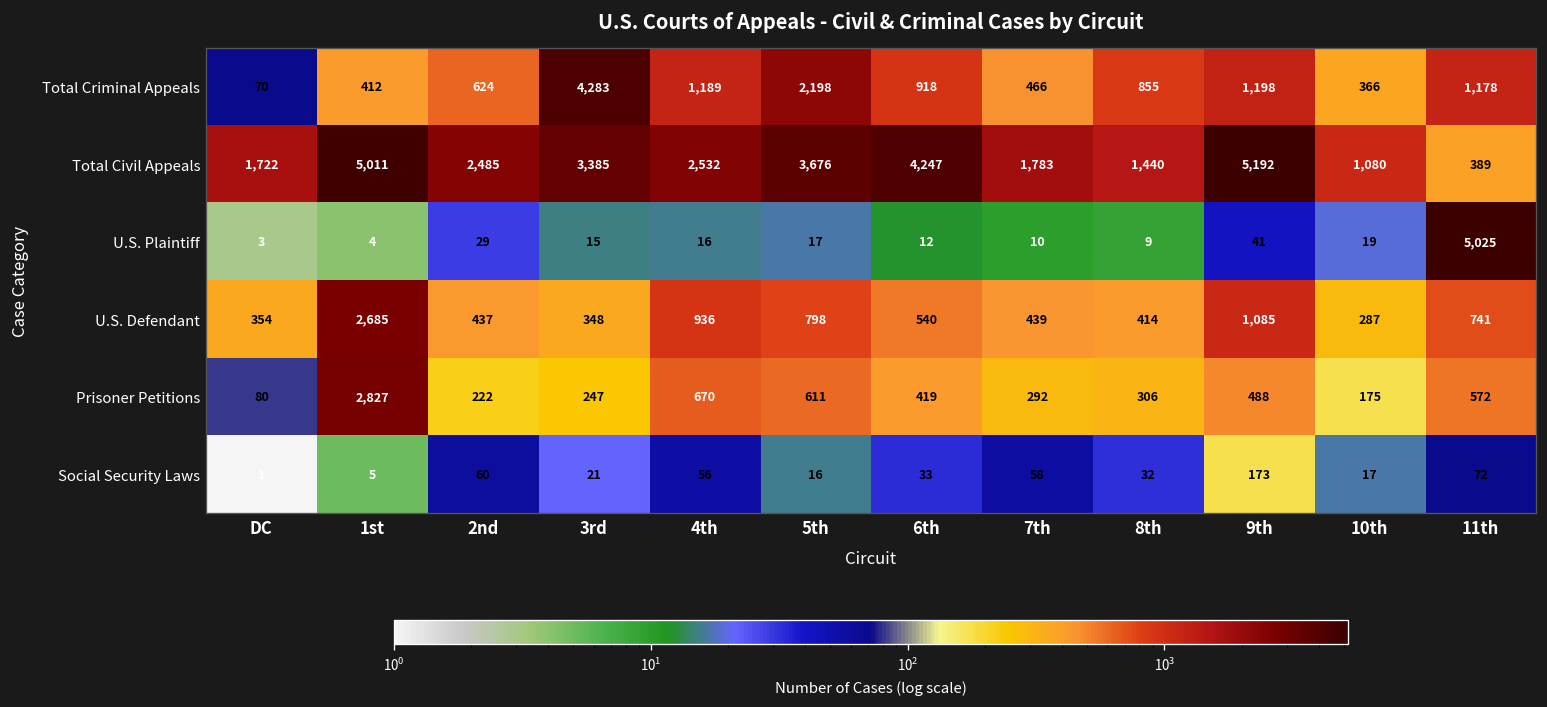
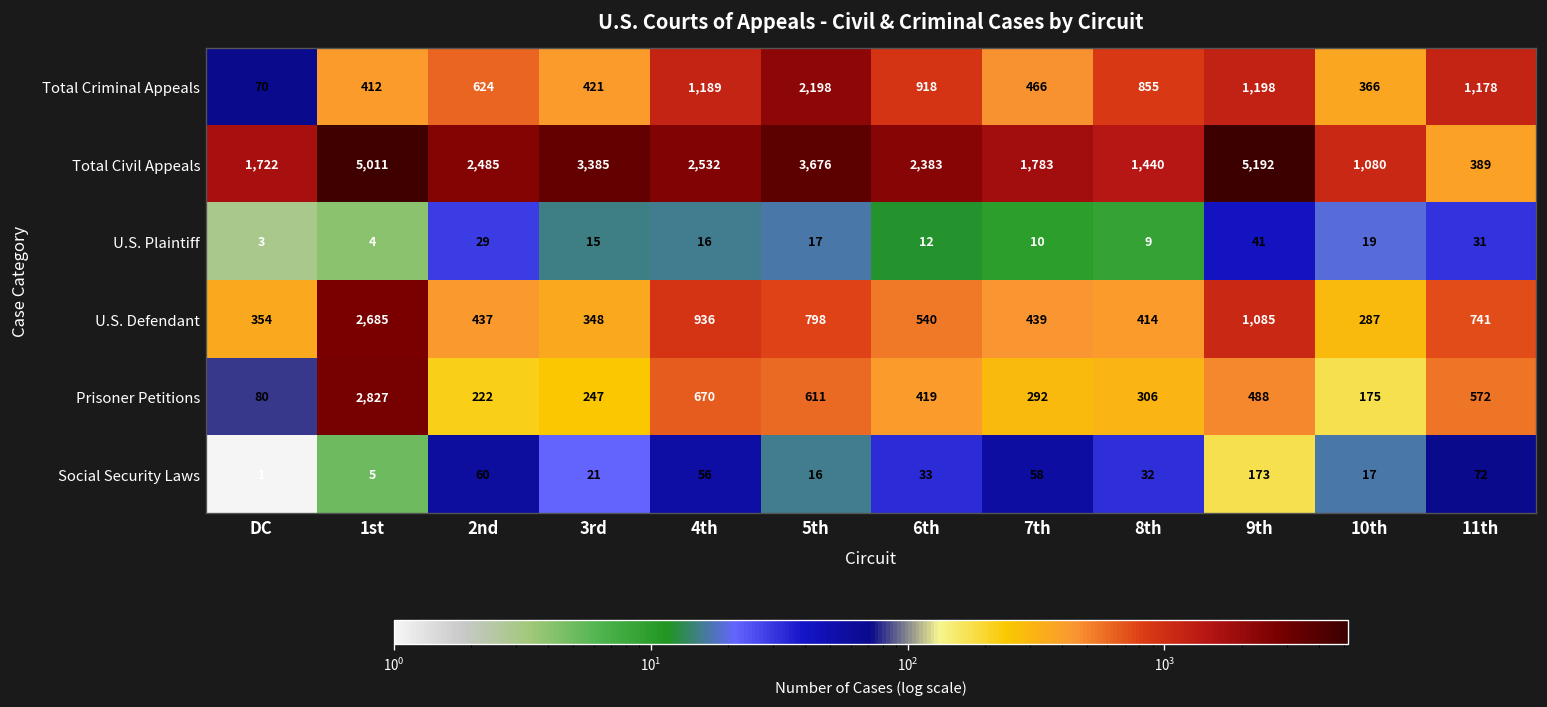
Total Criminal Appeals, 3rd: 4,283 -> 421
Total Civil Appeals, 6th: 4,247 -> 2,383
U.S. Plaintiff, 11th: 5,025 -> 31
